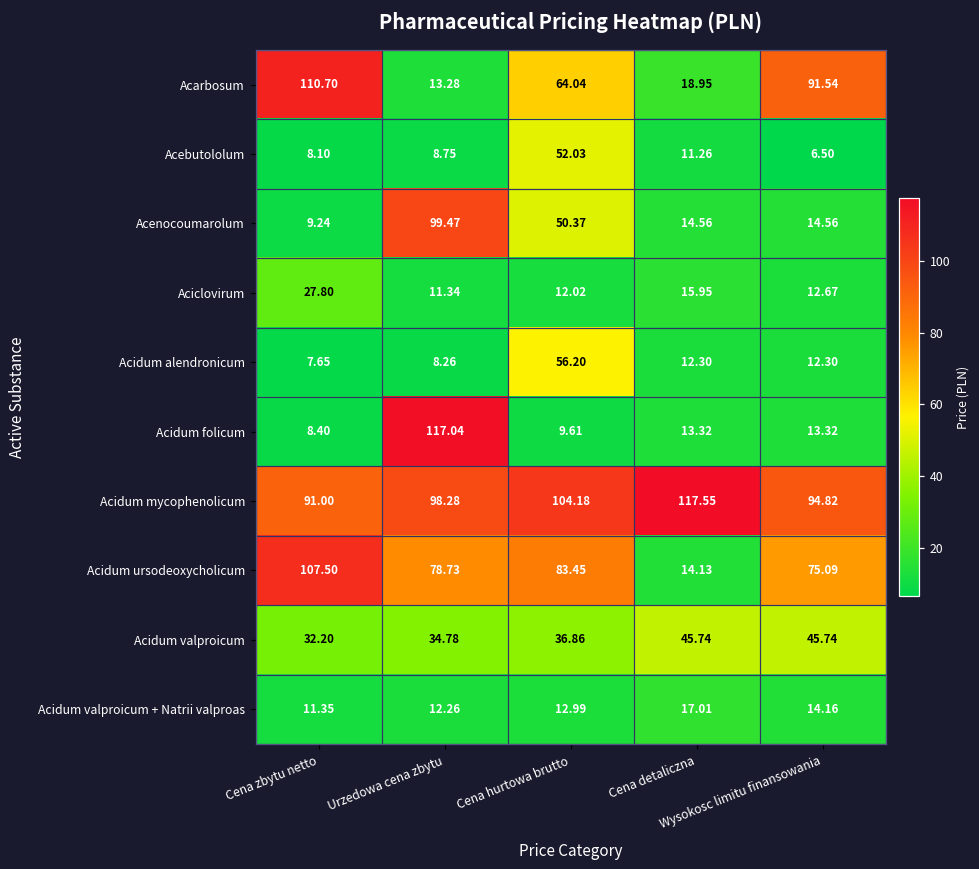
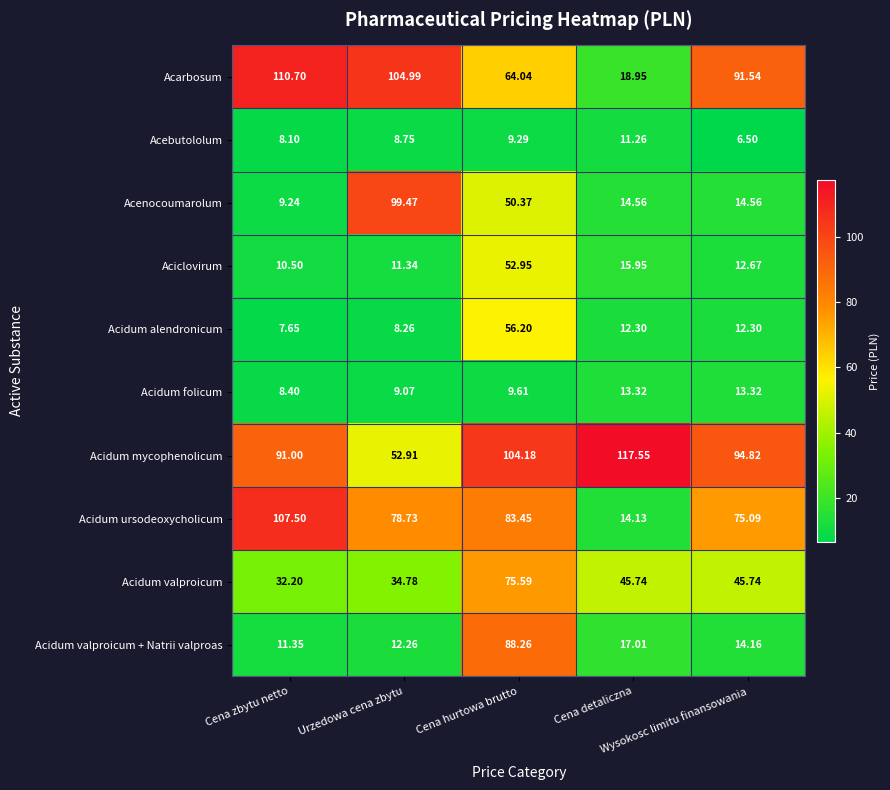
Acarbosum, Urzedowa cena zbytu: 13.28 -> 104.99
Acebutololum, Cena hurtowa brutto: 52.03 -> 9.29
Aciclovirum, Cena zbytu netto: 27.80 -> 10.50
Aciclovirum, Cena hurtowa brutto: 12.02 -> 52.95
Acidum folicum, Urzedowa cena zbytu: 117.04 -> 9.07
Acidum mycophenolicum, Urzedowa cena zbytu: 98.28 -> 52.91
Acidum valproicum, Cena hurtowa brutto: 36.86 -> 75.59
Acidum valproicum + Natrii valproas, Cena hurtowa brutto: 12.99 -> 88.26
